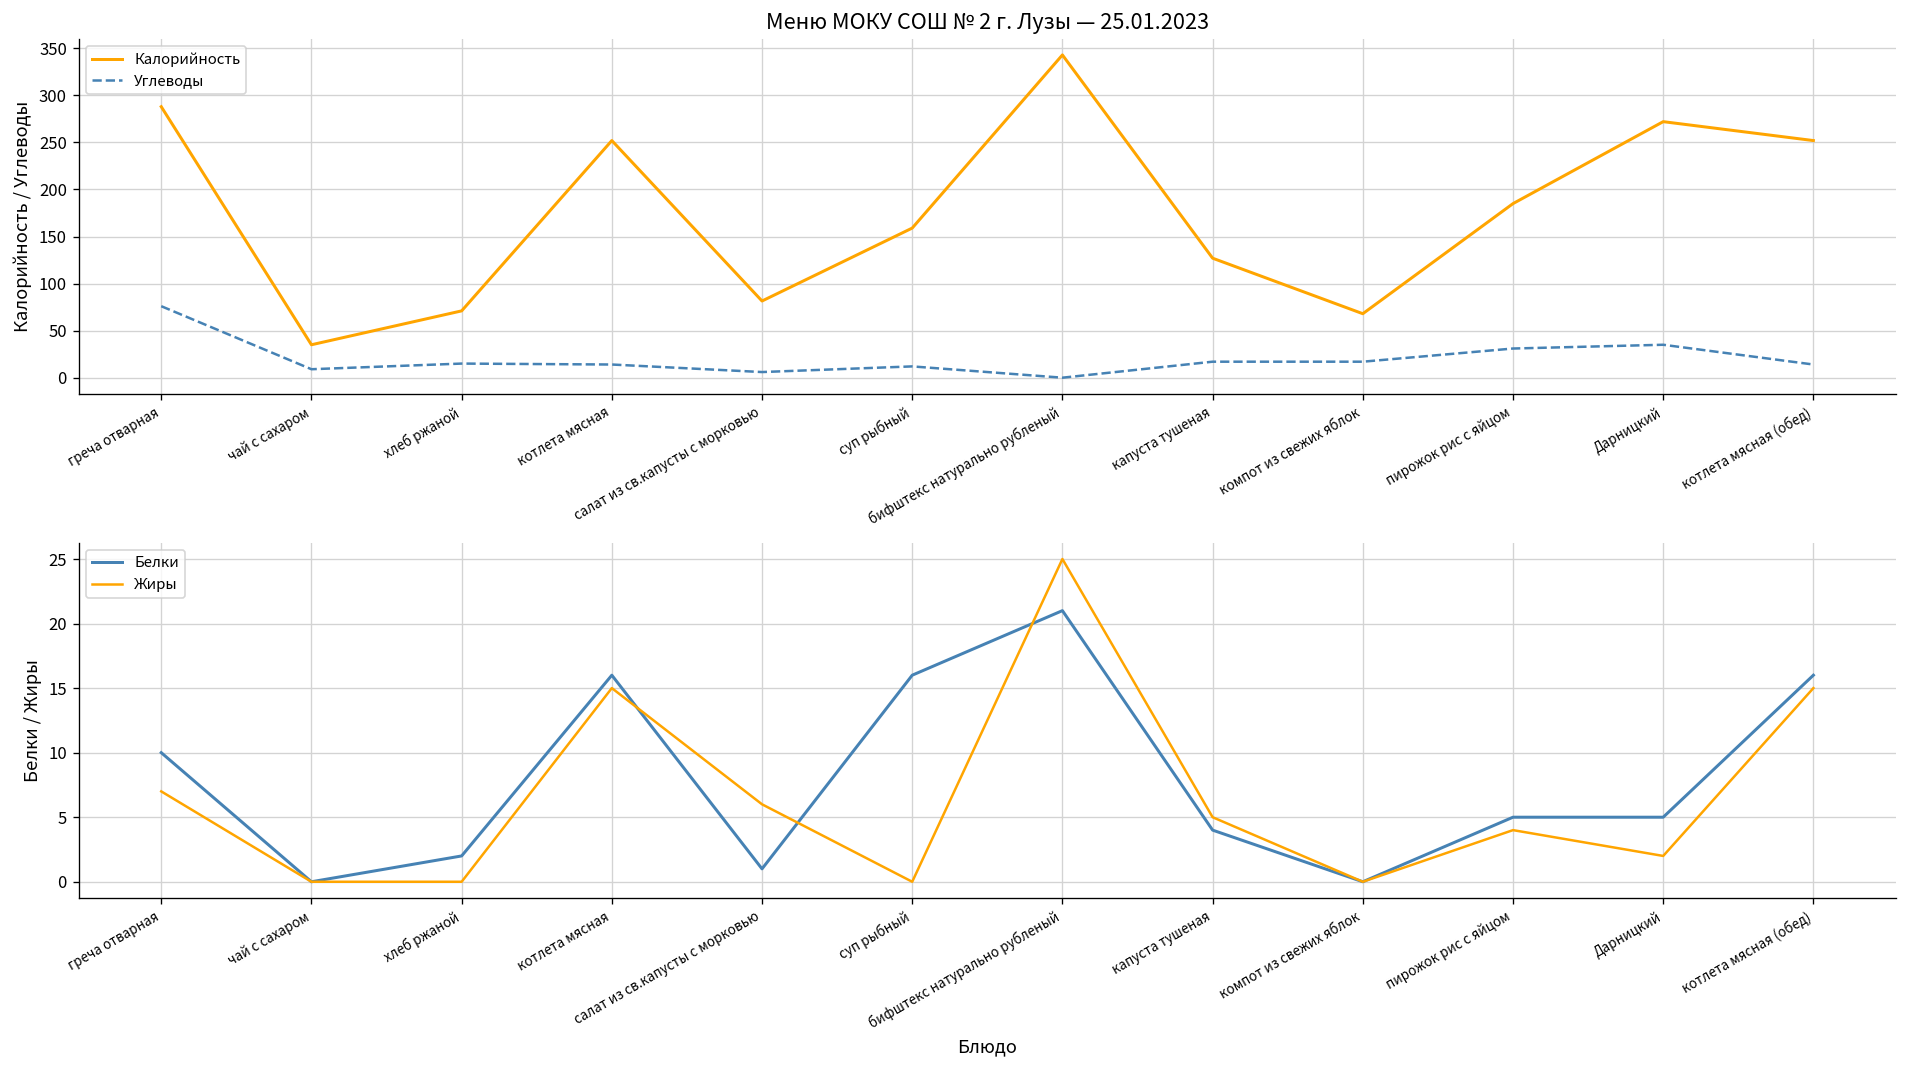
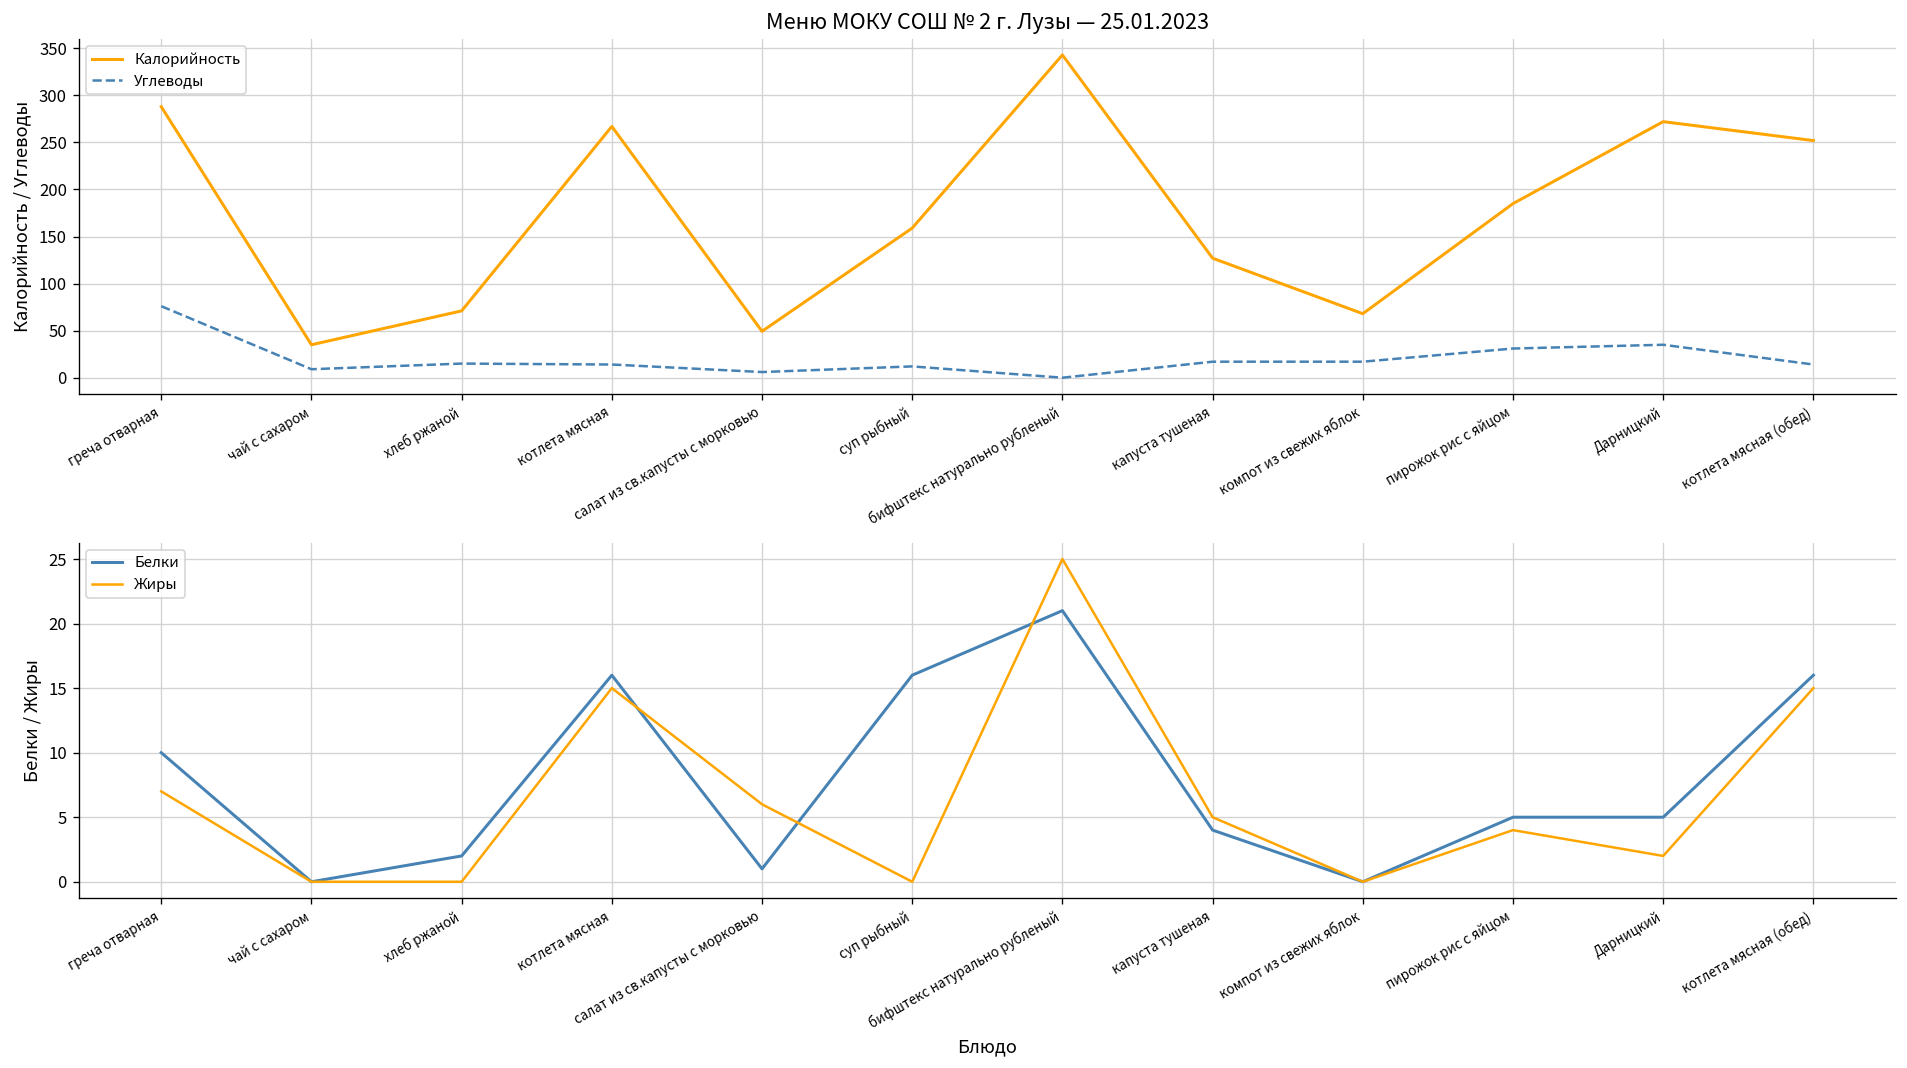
Меню МОКУ СОШ № 2 г. Лузы — 25.01.2023, Калорийность, котлета мясная: 250 -> 270
Меню МОКУ СОШ № 2 г. Лузы — 25.01.2023, Калорийность, салат из св.капусты с морковью: 80 -> 50
